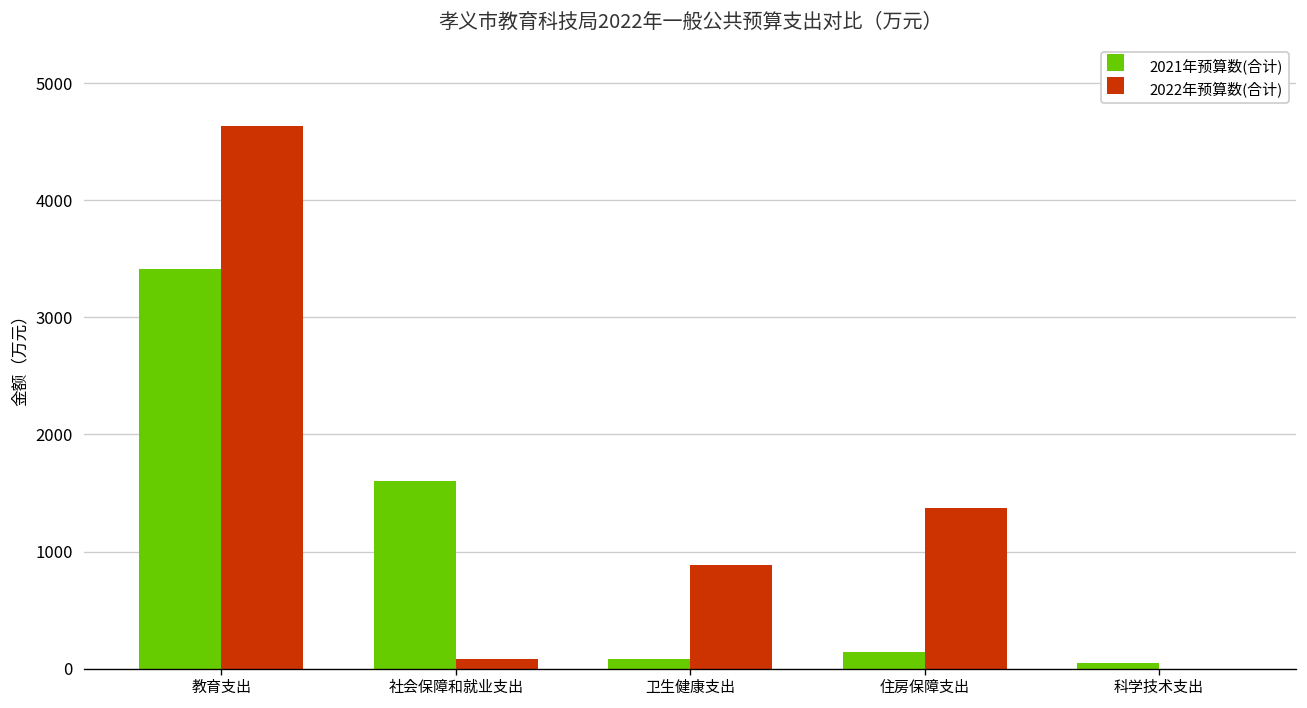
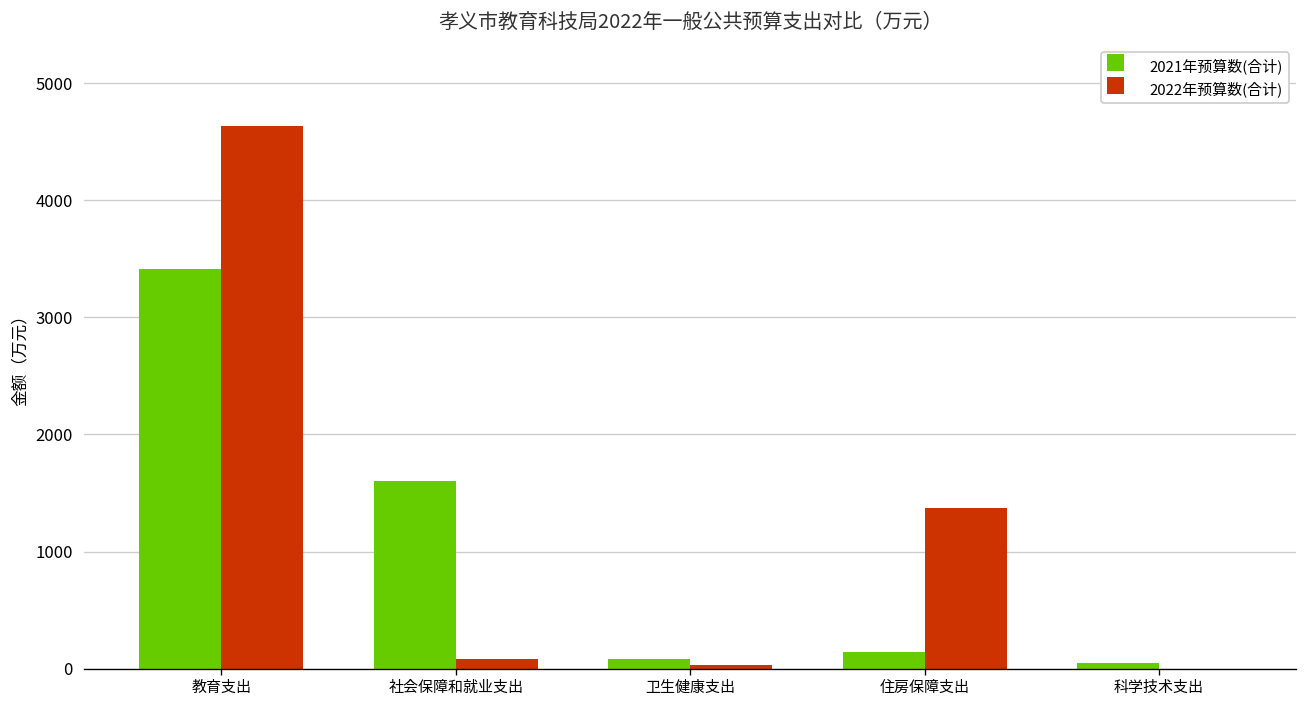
2022年预算数(合计), 卫生健康支出: 900 -> 0
